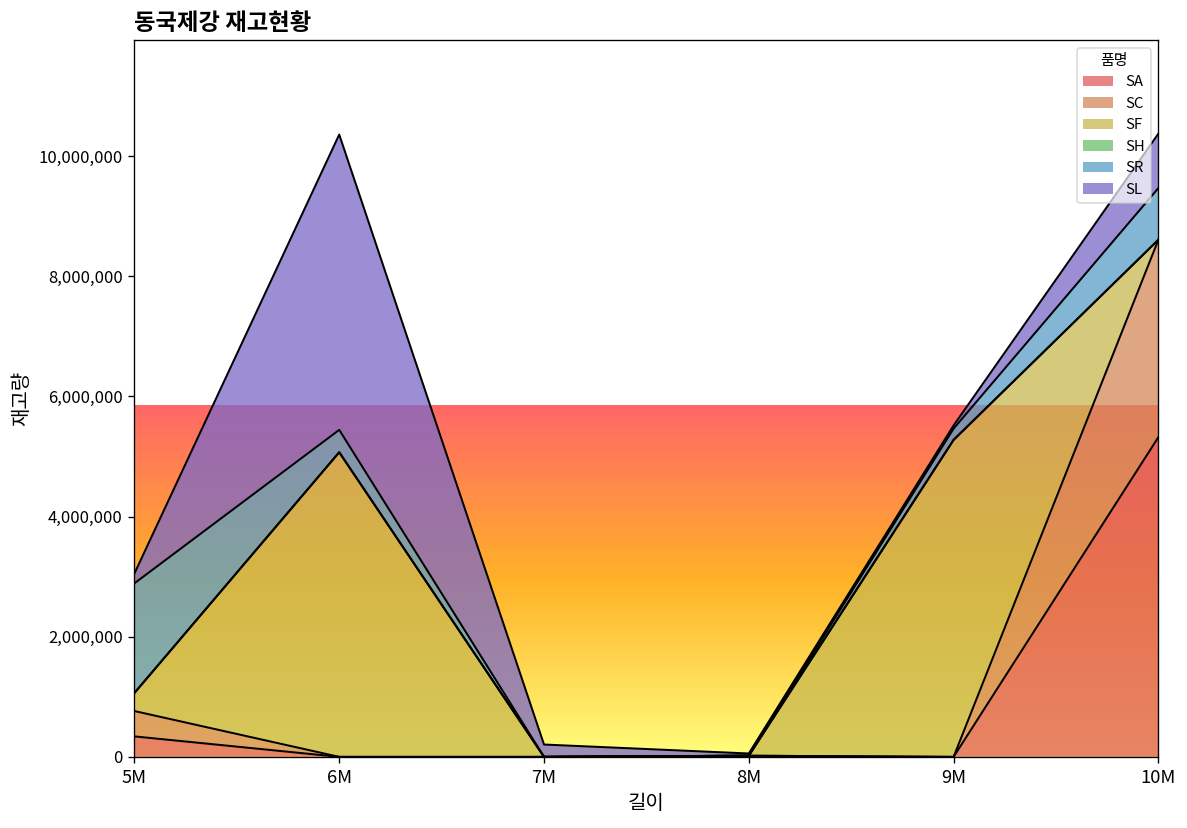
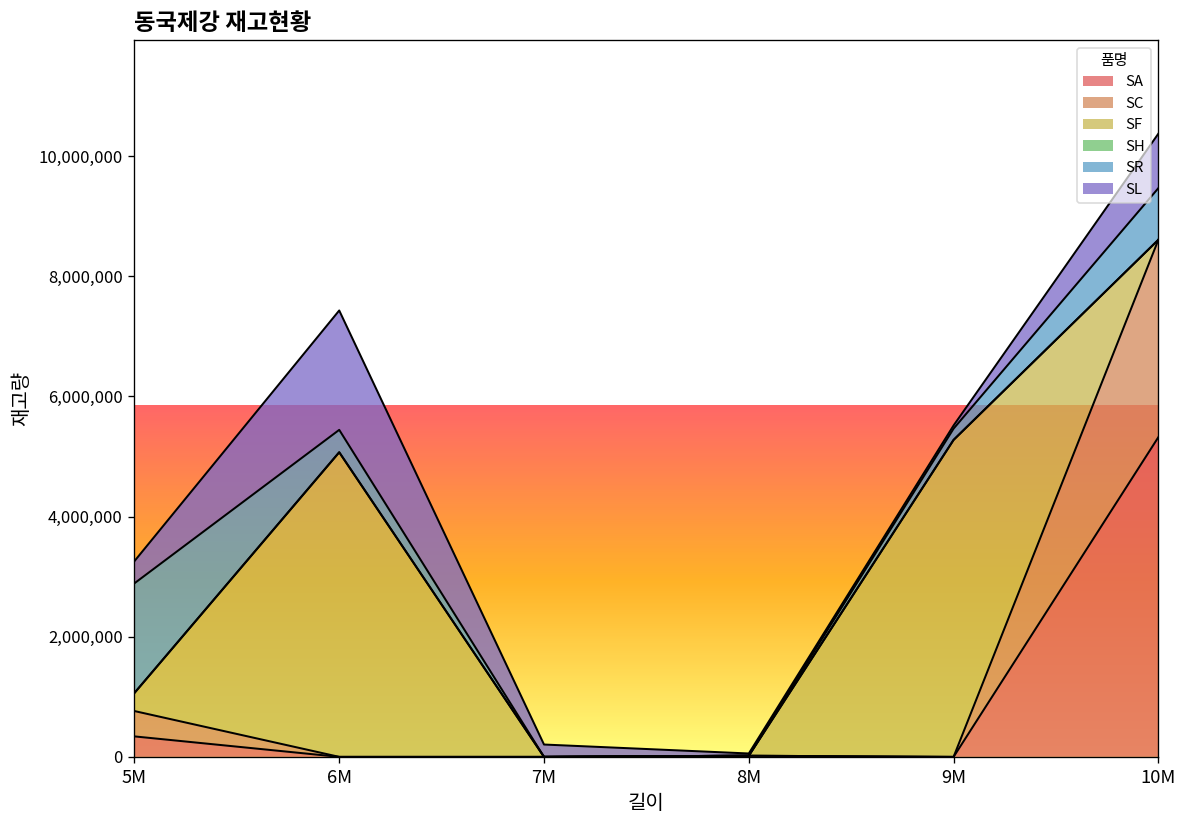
SL, 5M: 200,000 -> 400,000
SL, 6M: 4,900,000 -> 2,000,000
